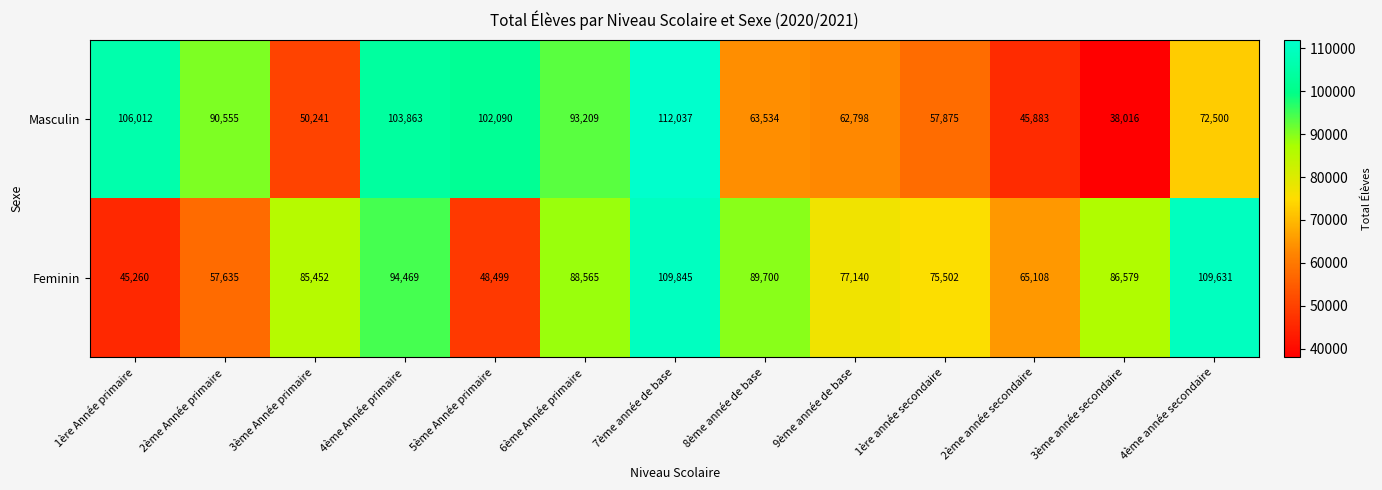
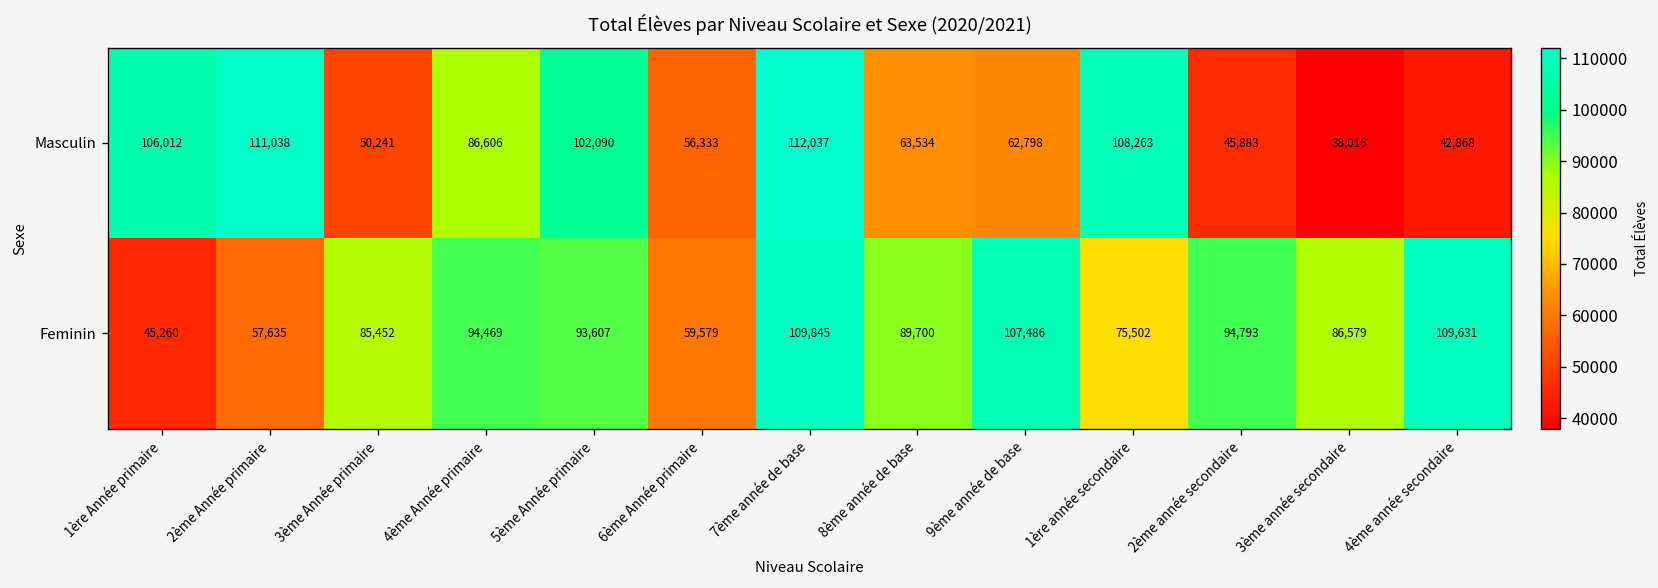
Masculin, 2ème Année primaire: 90,555 -> 111,038
Masculin, 4ème Année primaire: 103,863 -> 86,606
Masculin, 6ème Année primaire: 93,209 -> 56,333
Masculin, 1ère année secondaire: 57,875 -> 108,263
Masculin, 4ème année secondaire: 72,500 -> 42,868
Feminin, 5ème Année primaire: 48,499 -> 93,607
Feminin, 6ème Année primaire: 88,565 -> 59,579
Feminin, 9ème année de base: 77,140 -> 107,486
Feminin, 2ème année secondaire: 65,108 -> 94,793
